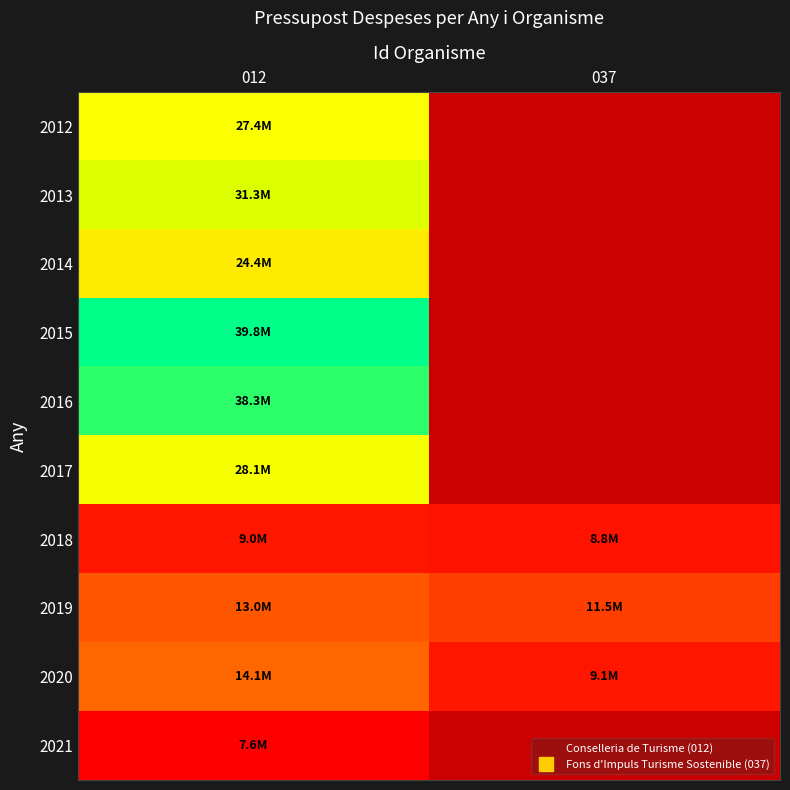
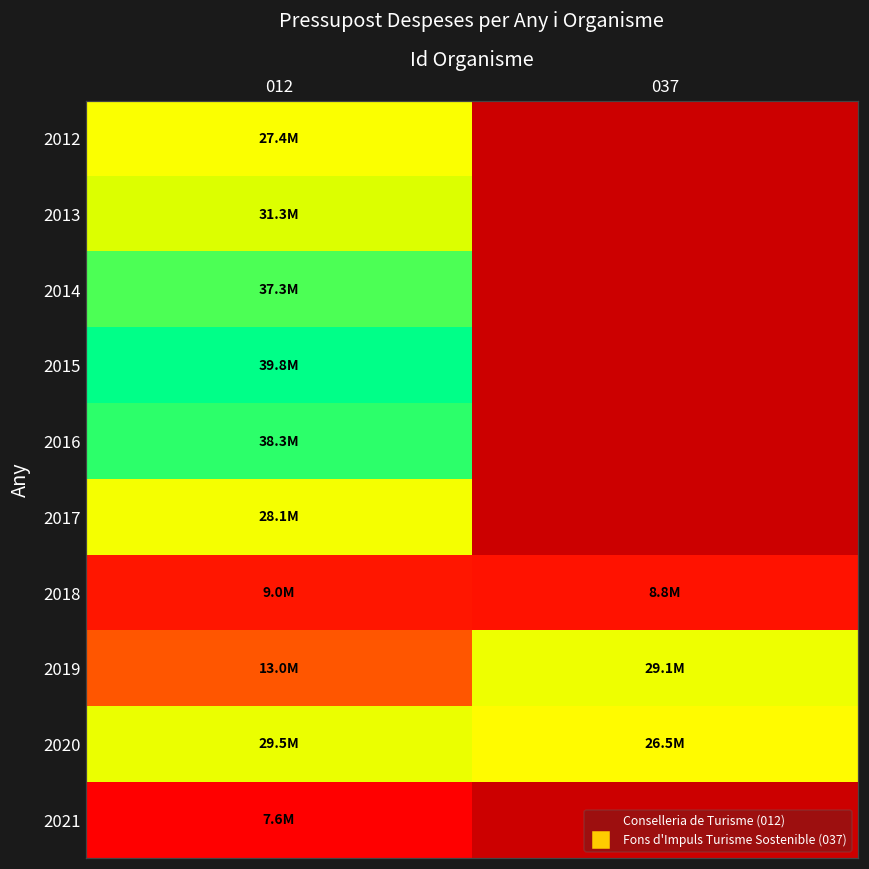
2014, 012: 24.4M -> 37.3M
2019, 037: 11.5M -> 29.1M
2020, 012: 14.1M -> 29.5M
2020, 037: 9.1M -> 26.5M
